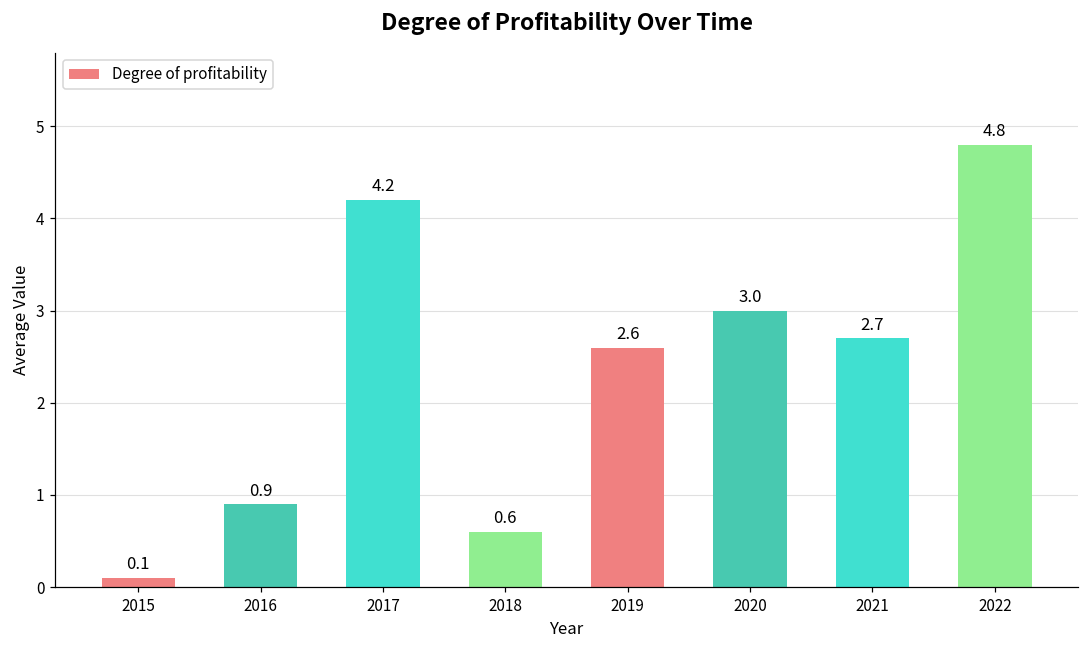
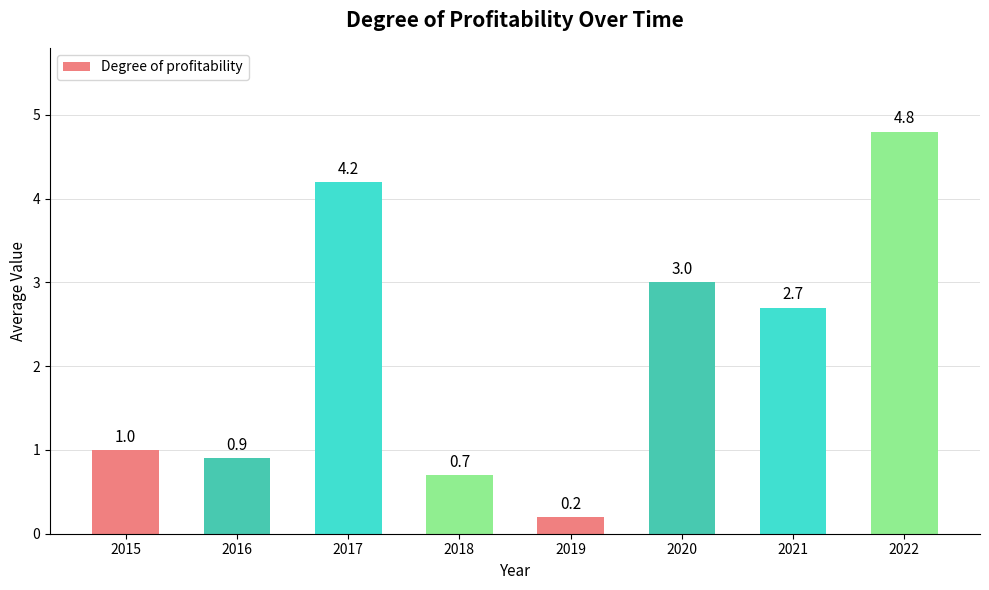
2015: 0.1 -> 1.0
2018: 0.6 -> 0.7
2019: 2.6 -> 0.2
